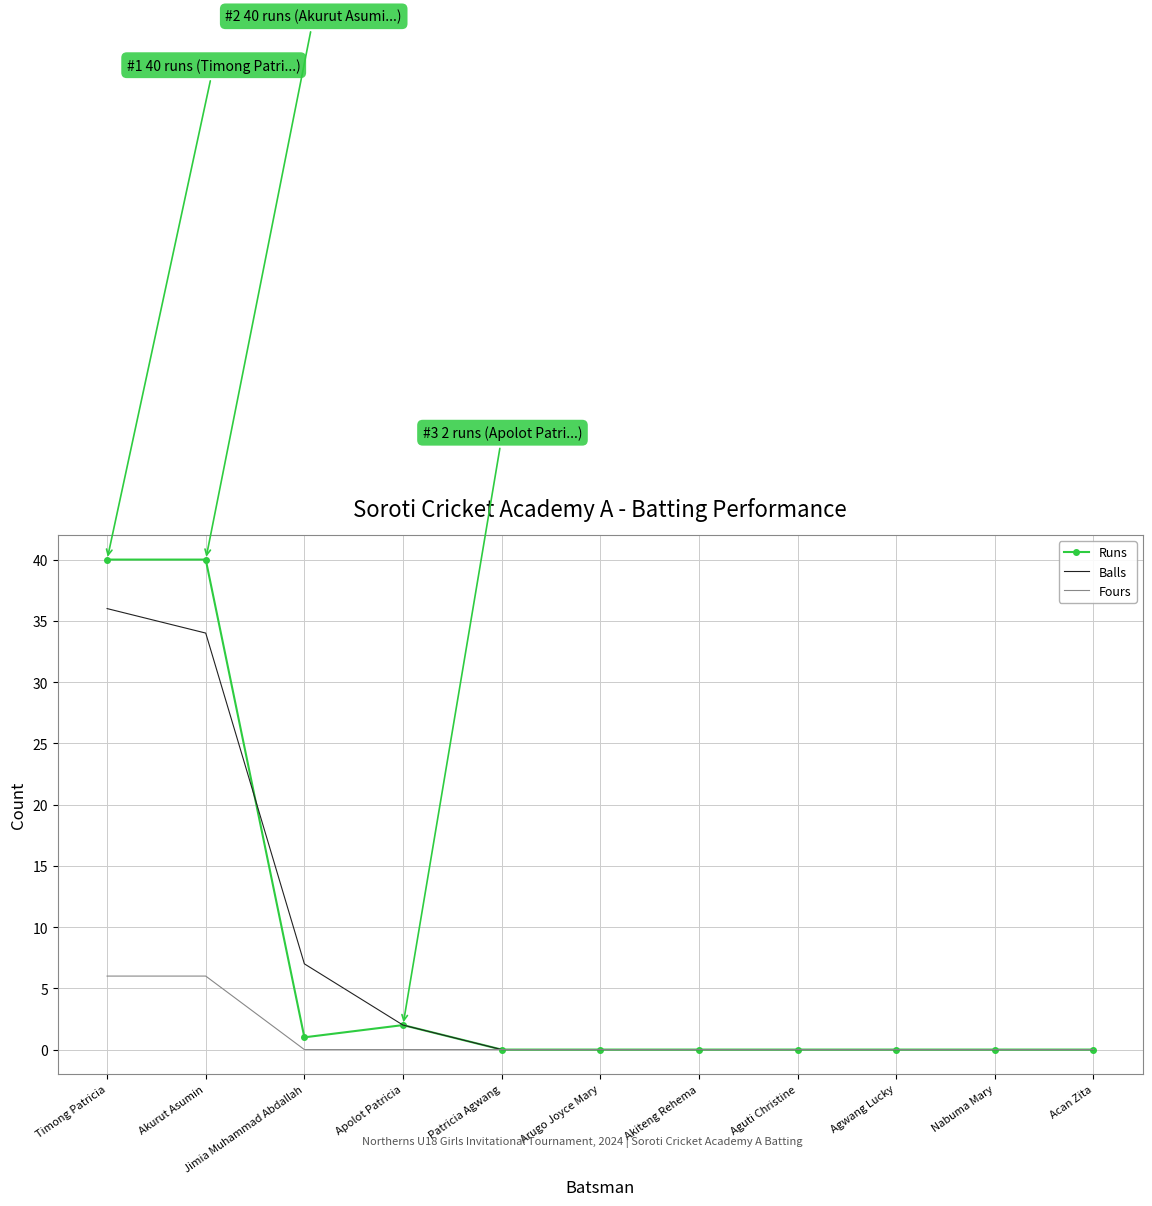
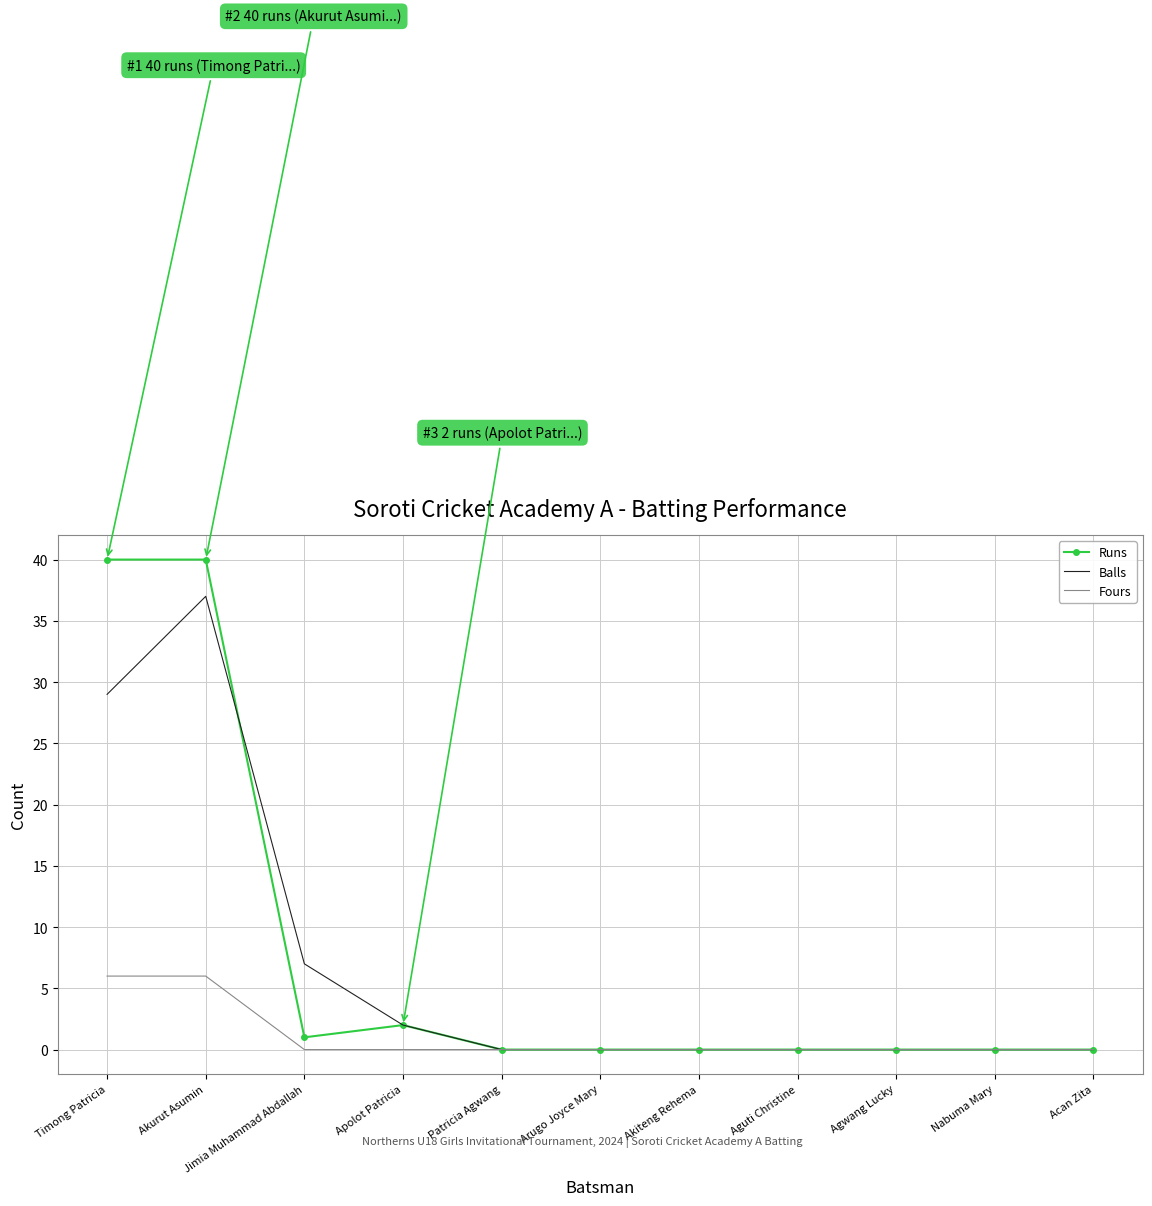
Balls, Timong Patricia: 36 -> 29
Balls, Akurut Asumin: 34 -> 37
